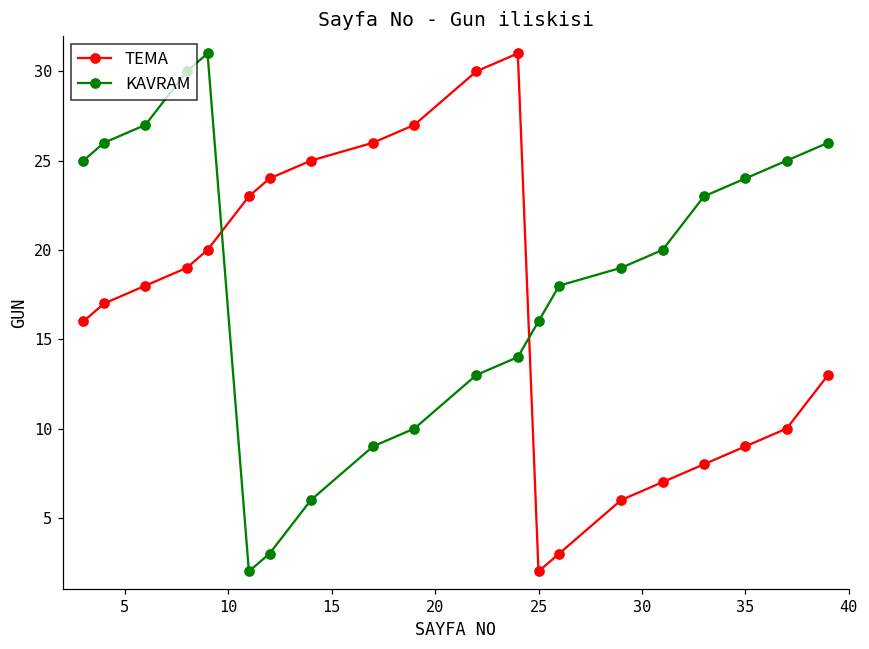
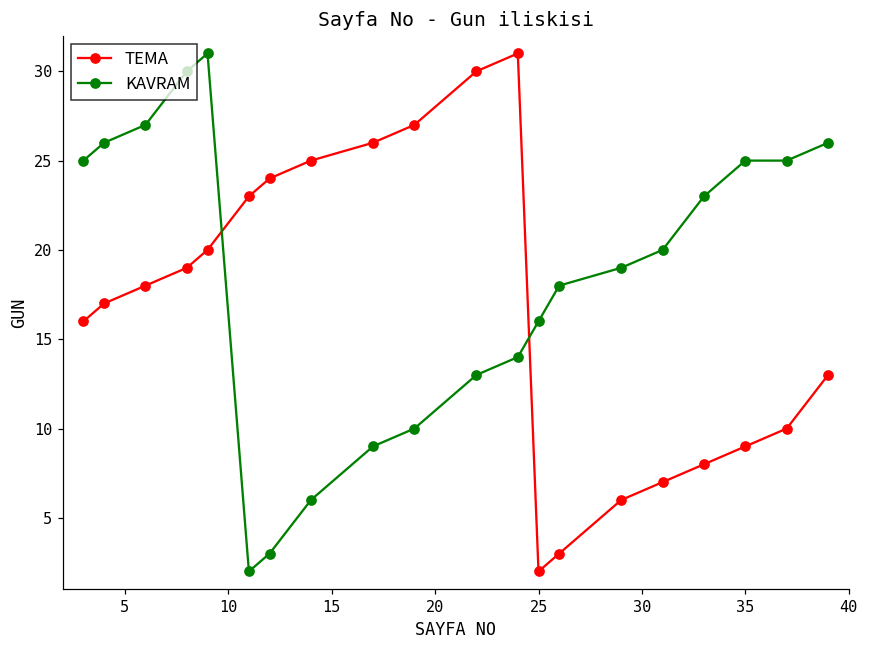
KAVRAM, 35: 24 -> 25
